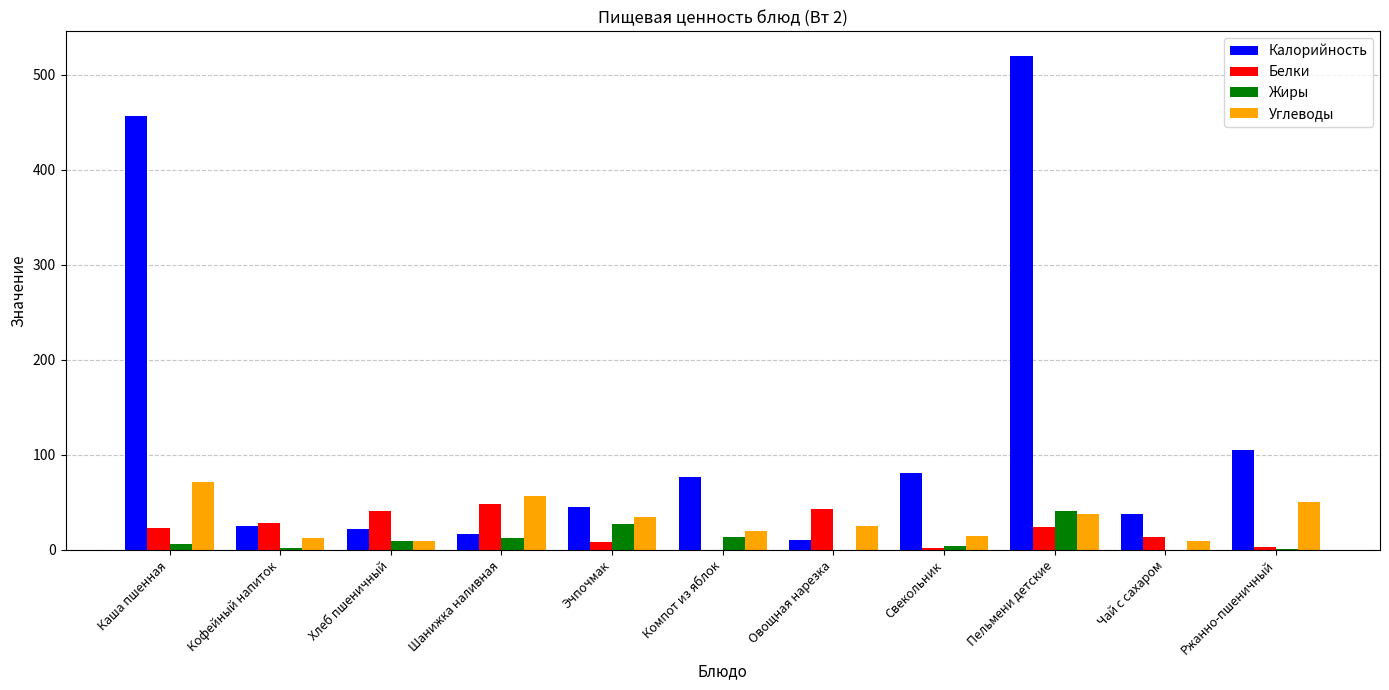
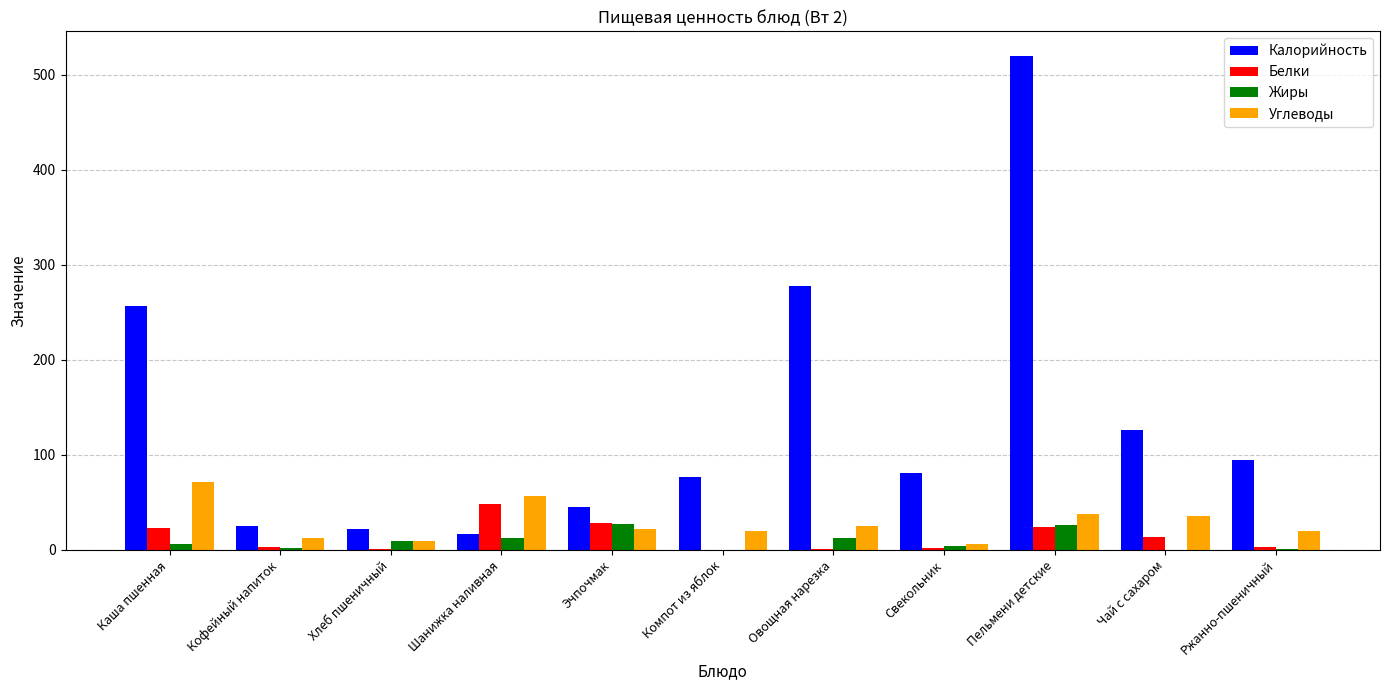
Калорийность, Каша пшенная: 460 -> 260
Белки, Кофейный напиток: 30 -> 0
Белки, Хлеб пшеничный: 40 -> 0
Белки, Эчпочмак: 10 -> 30
Углеводы, Эчпочмак: 30 -> 20
Жиры, Компот из яблок: 10 -> 0
Калорийность, Овощная нарезка: 10 -> 280
Белки, Овощная нарезка: 40 -> 0
Жиры, Овощная нарезка: 0 -> 10
Углеводы, Свекольник: 15 -> 6
Жиры, Пельмени детские: 40 -> 30
Калорийность, Чай с сахаром: 40 -> 130
Углеводы, Чай с сахаром: 10 -> 40
Калорийность, Ржанно-пшеничный: 110 -> 90
Углеводы, Ржанно-пшеничный: 50 -> 20
